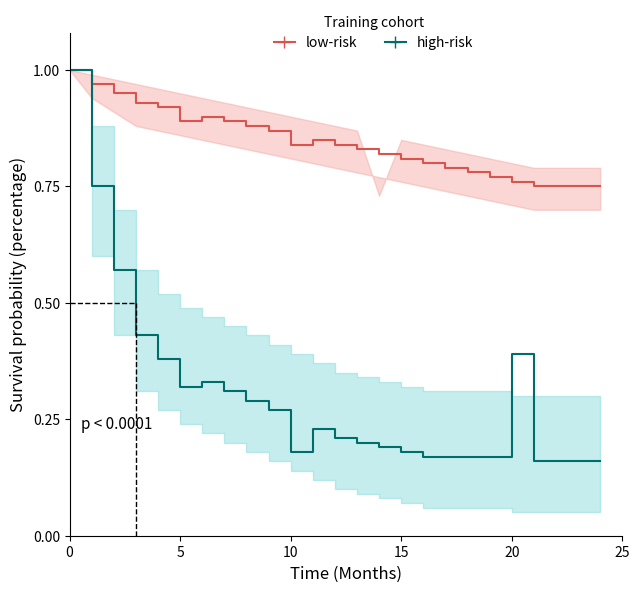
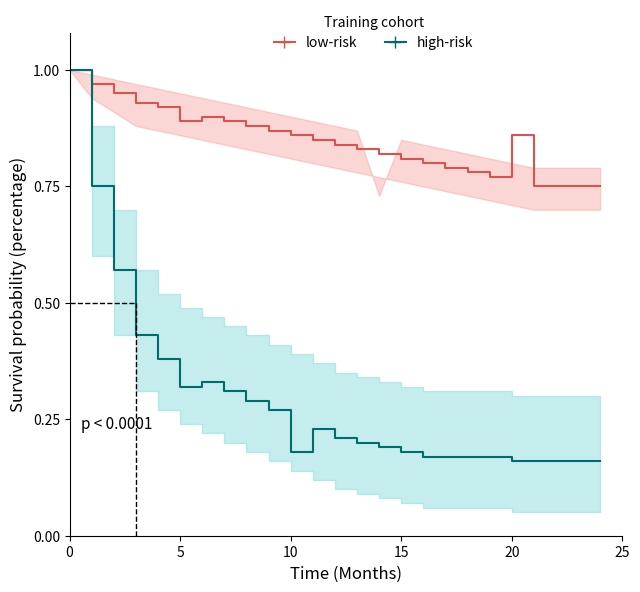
low-risk, 10: 0.84 -> 0.86
low-risk, 20: 0.76 -> 0.86
high-risk, 20: 0.39 -> 0.16
